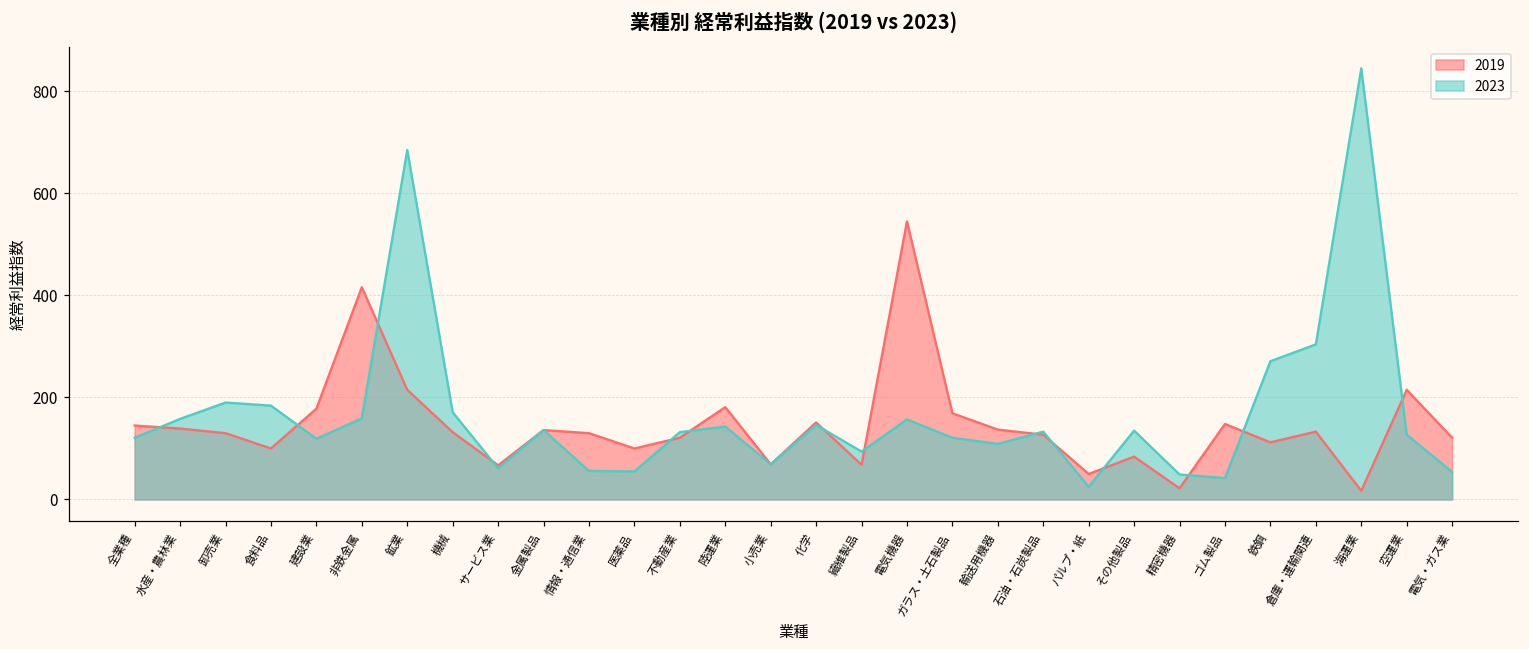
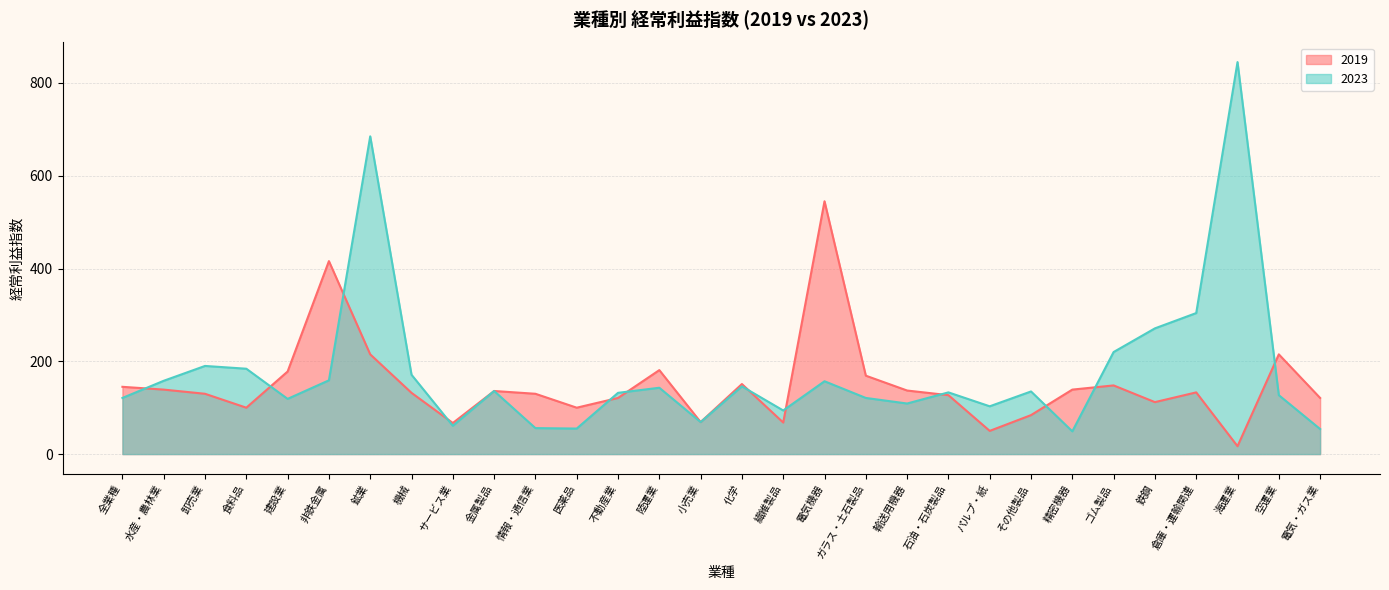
2023, パルプ・紙: 30 -> 100
2019, 精密機器: 20 -> 140
2023, ゴム製品: 40 -> 220
